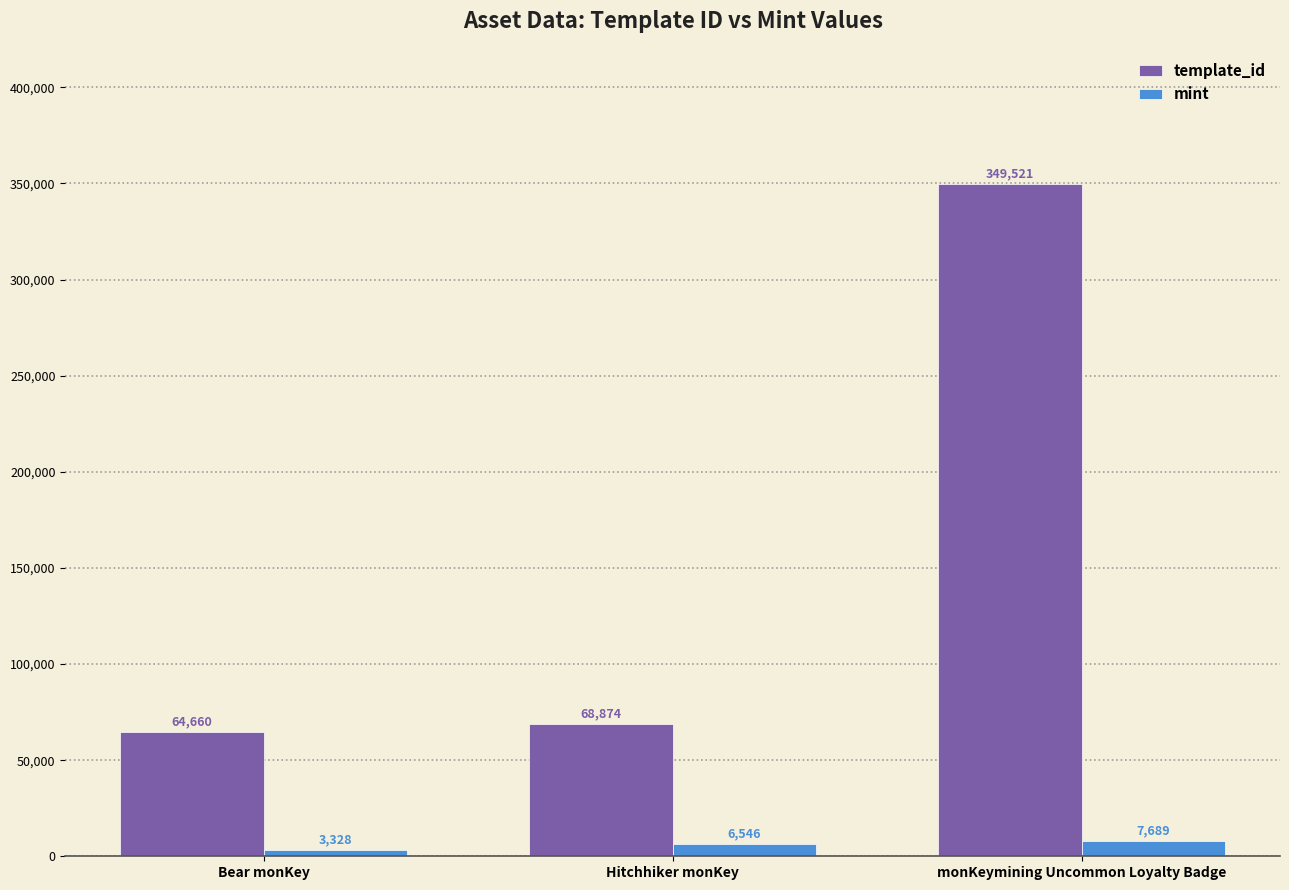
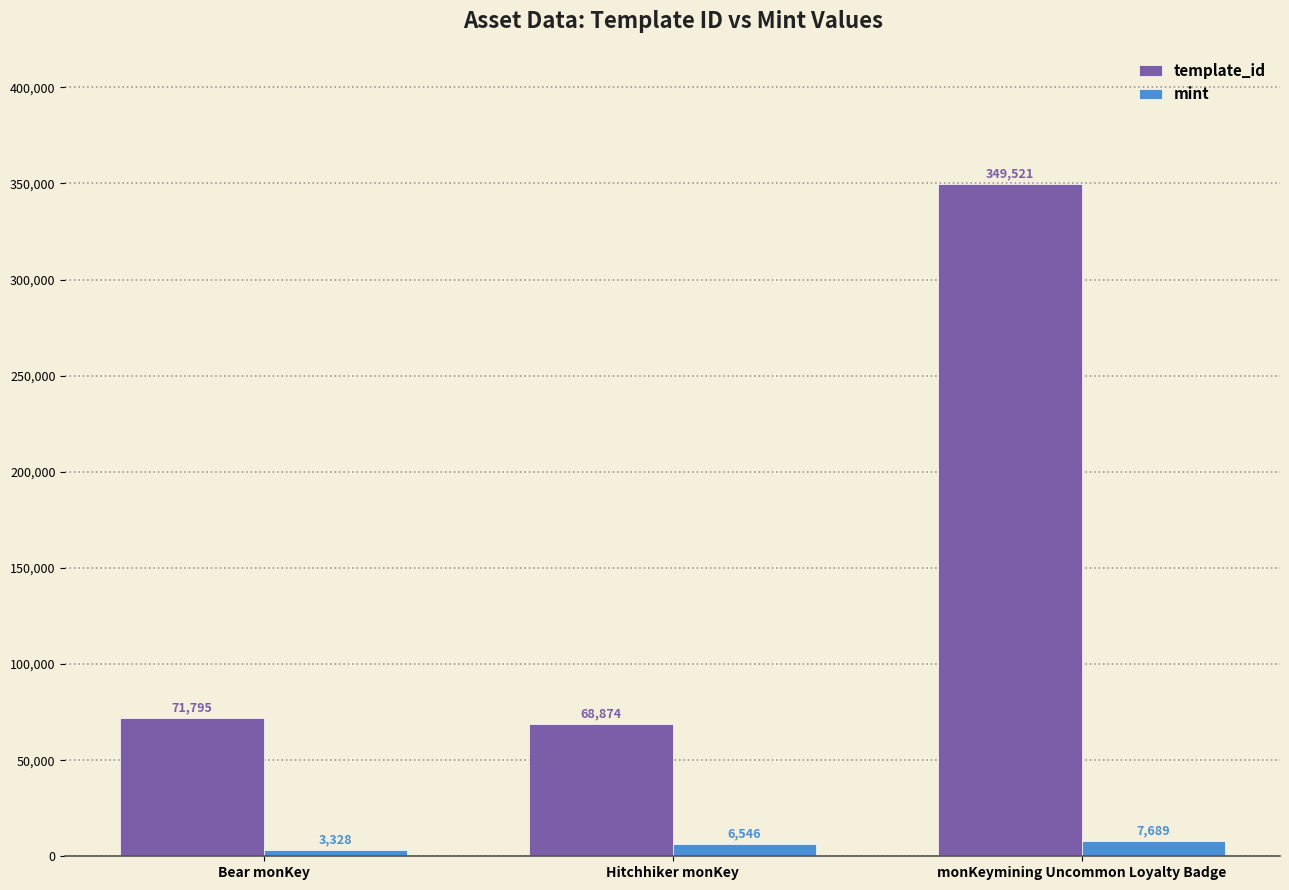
template_id, Bear monKey: 64,660 -> 71,795
